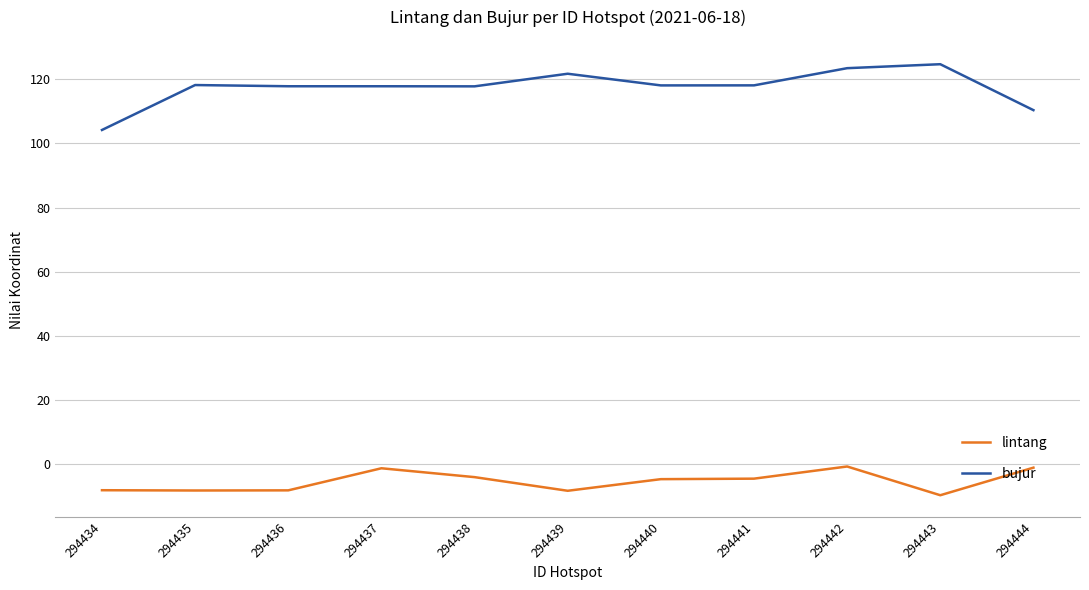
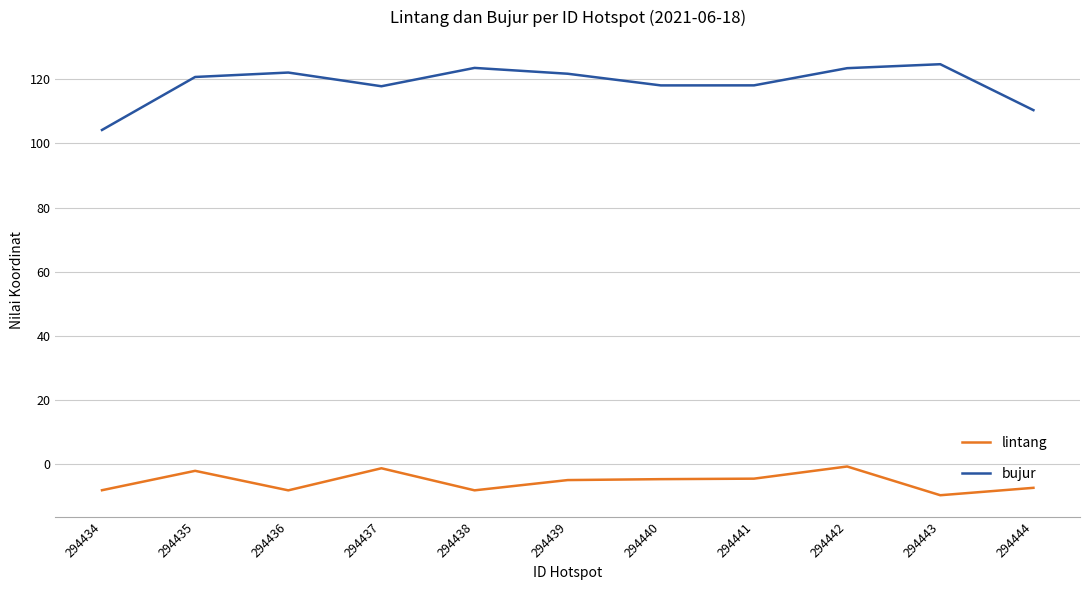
lintang, 294435: -8 -> -2
bujur, 294435: 118 -> 121
bujur, 294436: 118 -> 122
lintang, 294438: -4 -> -8
bujur, 294438: 118 -> 124
lintang, 294439: -8 -> -5
lintang, 294444: -1 -> -8
